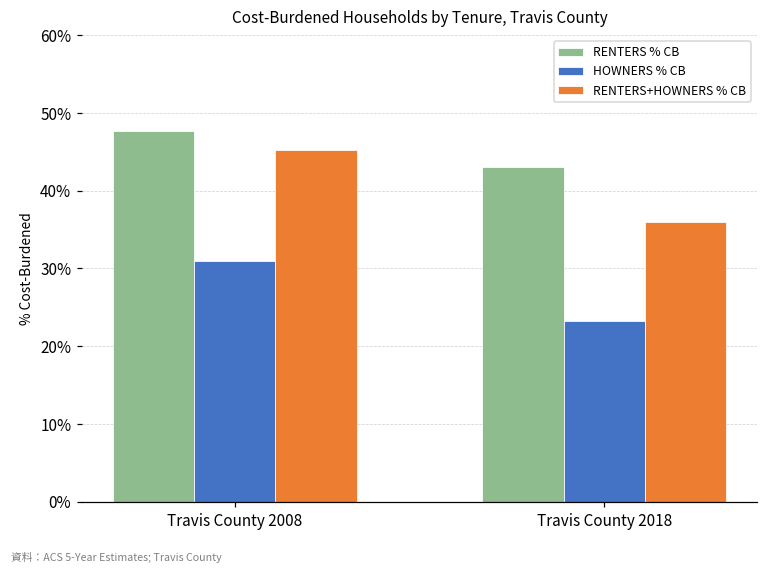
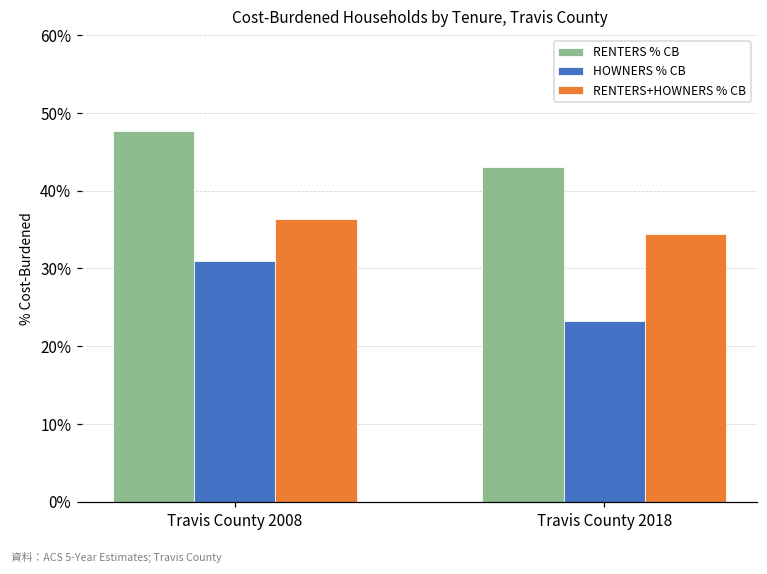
RENTERS+HOWNERS % CB, Travis County 2008: 45% -> 36%
RENTERS+HOWNERS % CB, Travis County 2018: 36% -> 34%
